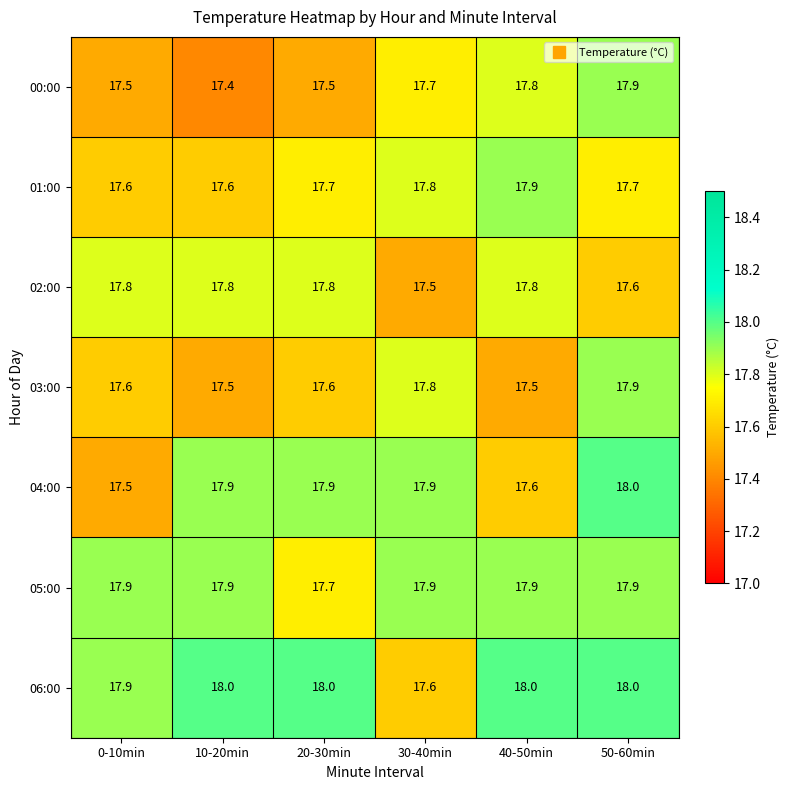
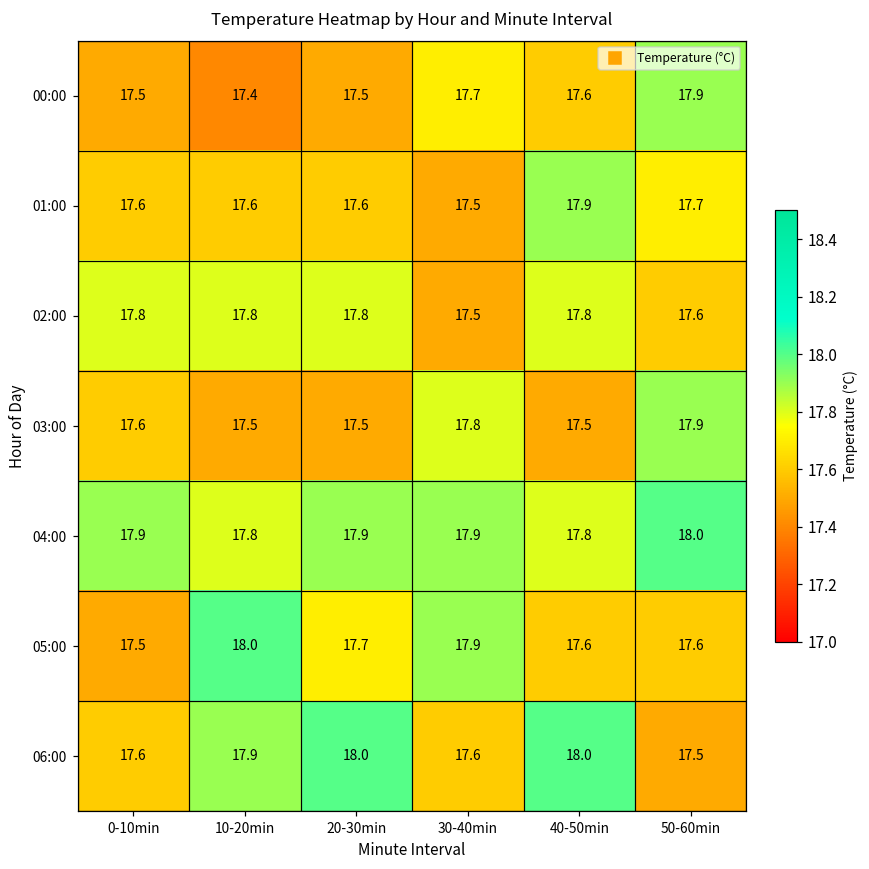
00:00, 40-50min: 17.8 -> 17.6
01:00, 20-30min: 17.7 -> 17.6
01:00, 30-40min: 17.8 -> 17.5
03:00, 20-30min: 17.6 -> 17.5
04:00, 0-10min: 17.5 -> 17.9
04:00, 10-20min: 17.9 -> 17.8
04:00, 40-50min: 17.6 -> 17.8
05:00, 0-10min: 17.9 -> 17.5
05:00, 10-20min: 17.9 -> 18.0
05:00, 40-50min: 17.9 -> 17.6
05:00, 50-60min: 17.9 -> 17.6
06:00, 0-10min: 17.9 -> 17.6
06:00, 10-20min: 18.0 -> 17.9
06:00, 50-60min: 18.0 -> 17.5
